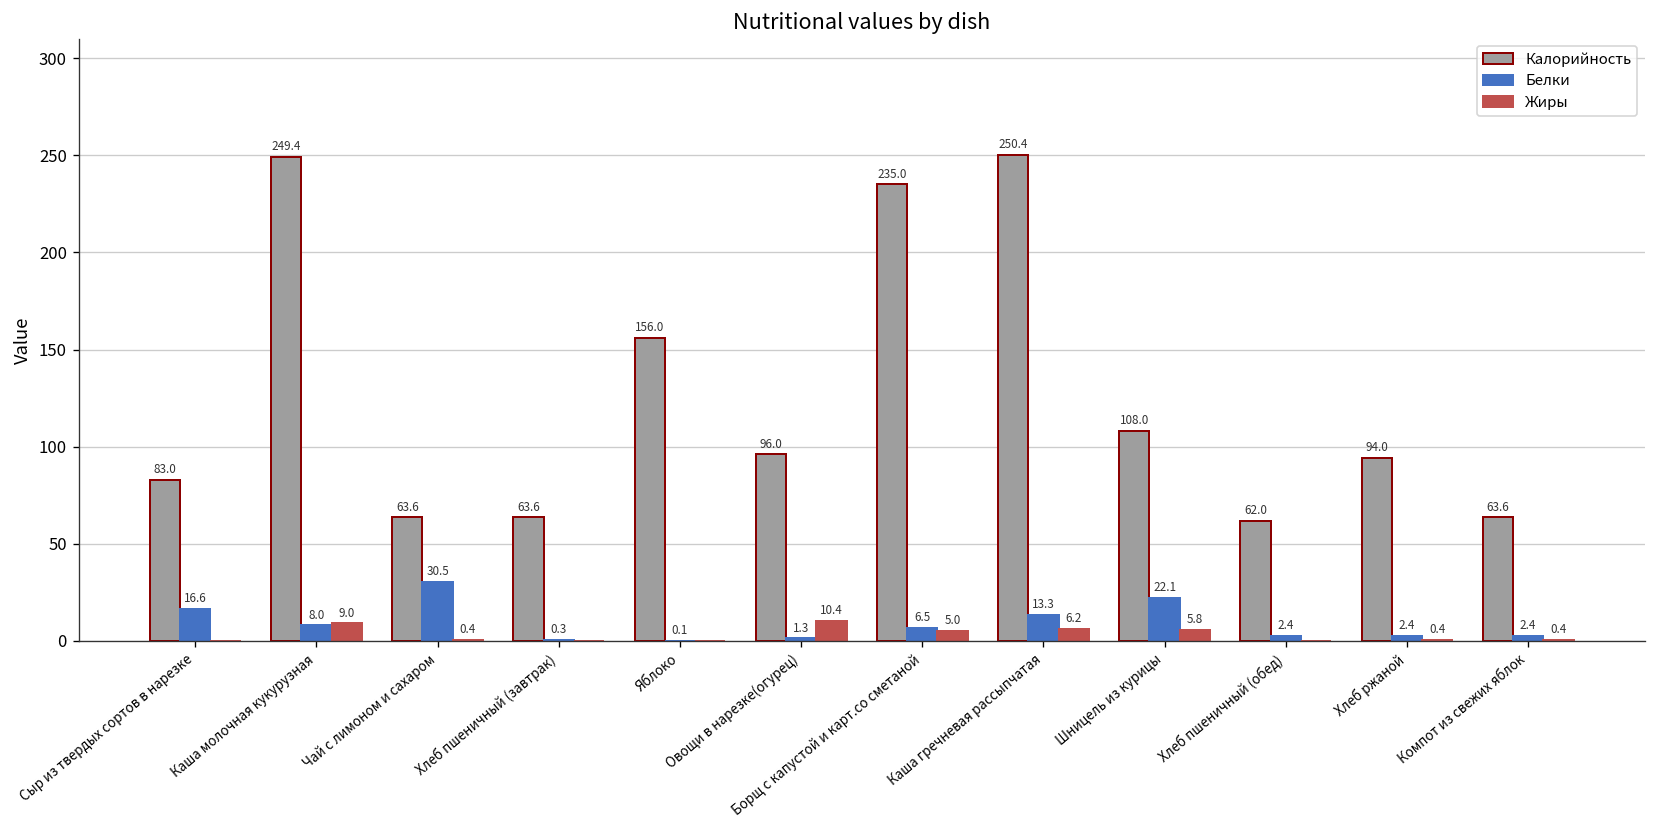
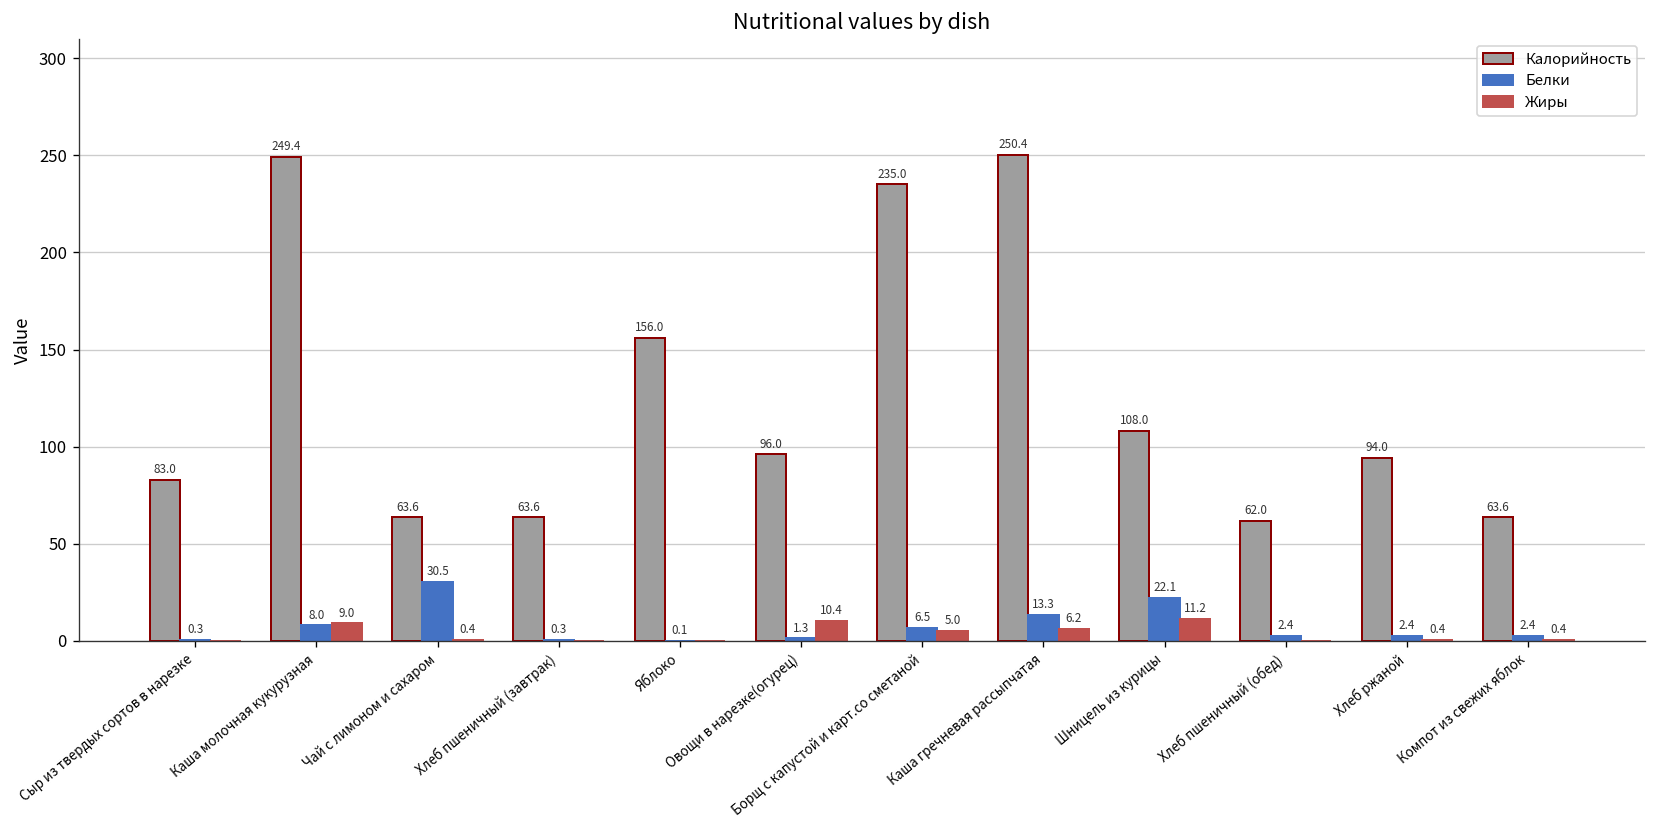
Белки, Сыр из твердых сортов в нарезке: 16.6 -> 0.3
Жиры, Шницель из курицы: 5.8 -> 11.2
